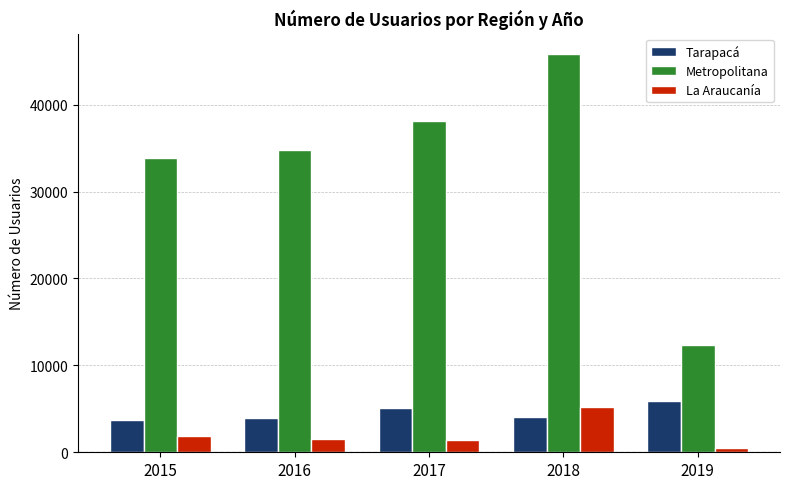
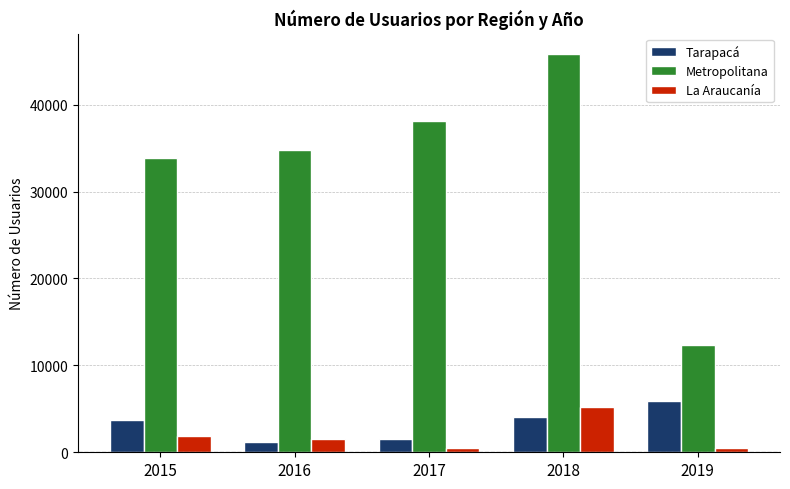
Tarapacá, 2016: 4000 -> 1000
Tarapacá, 2017: 5000 -> 2000
La Araucanía, 2017: 1400 -> 500
